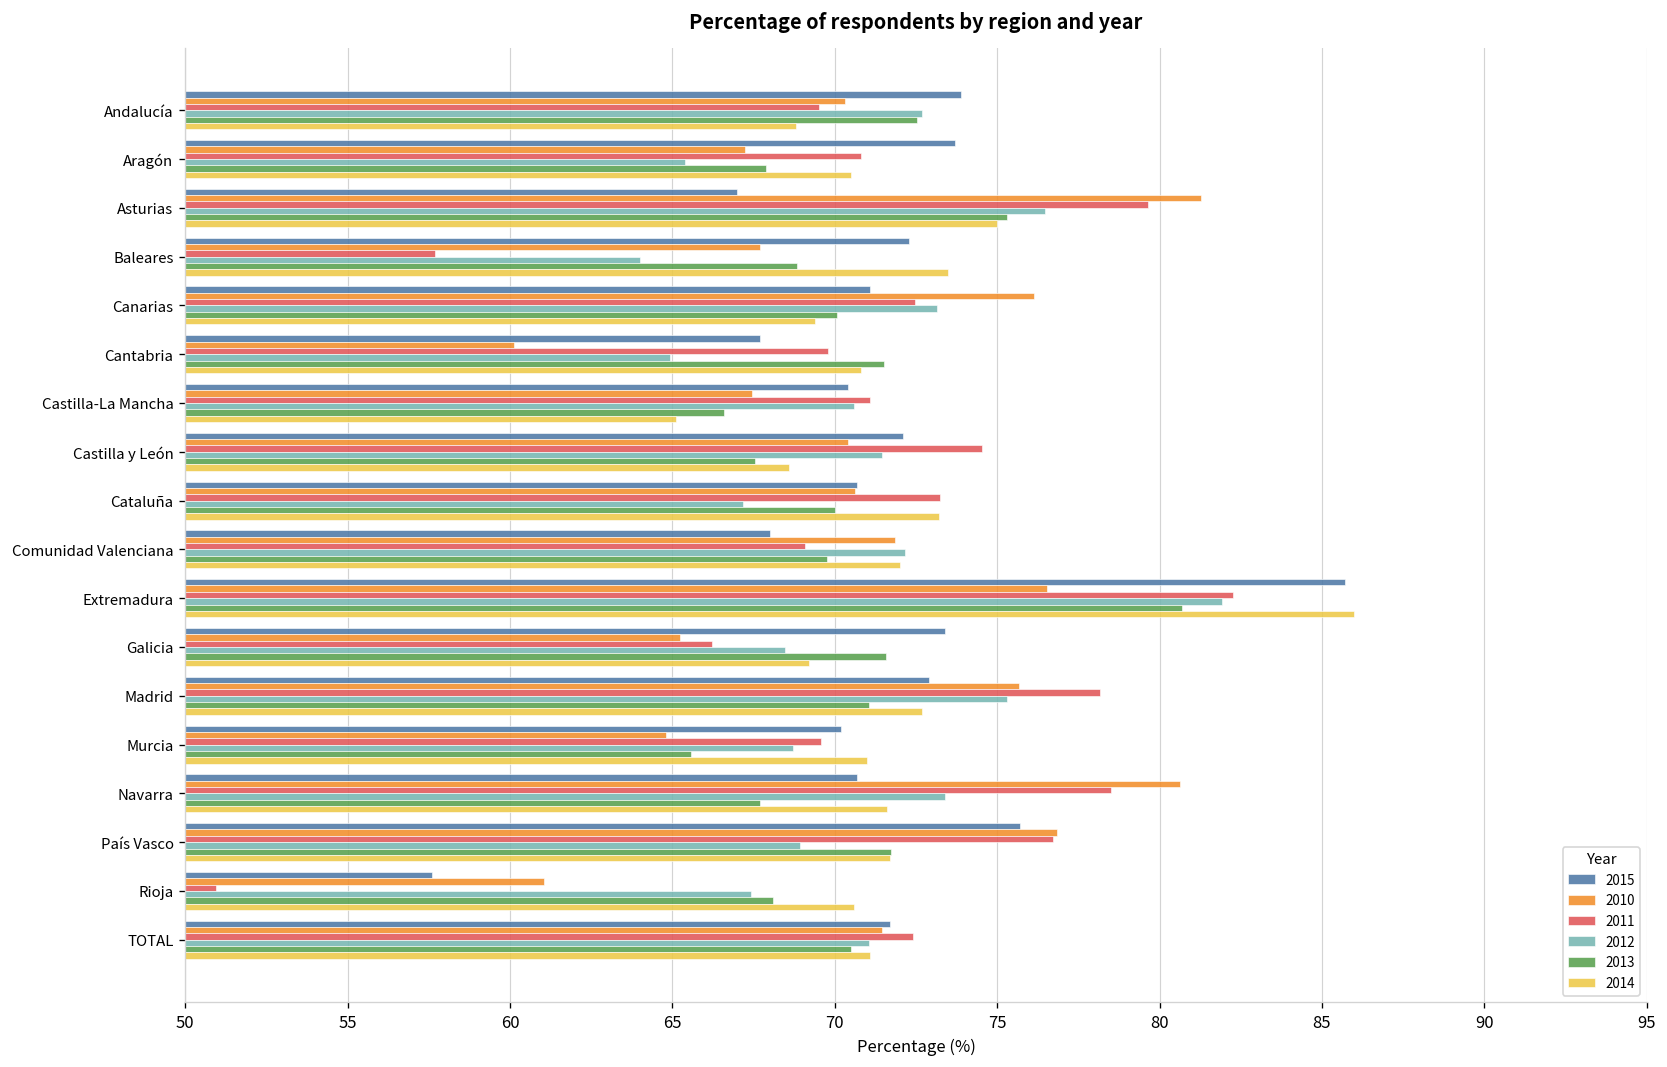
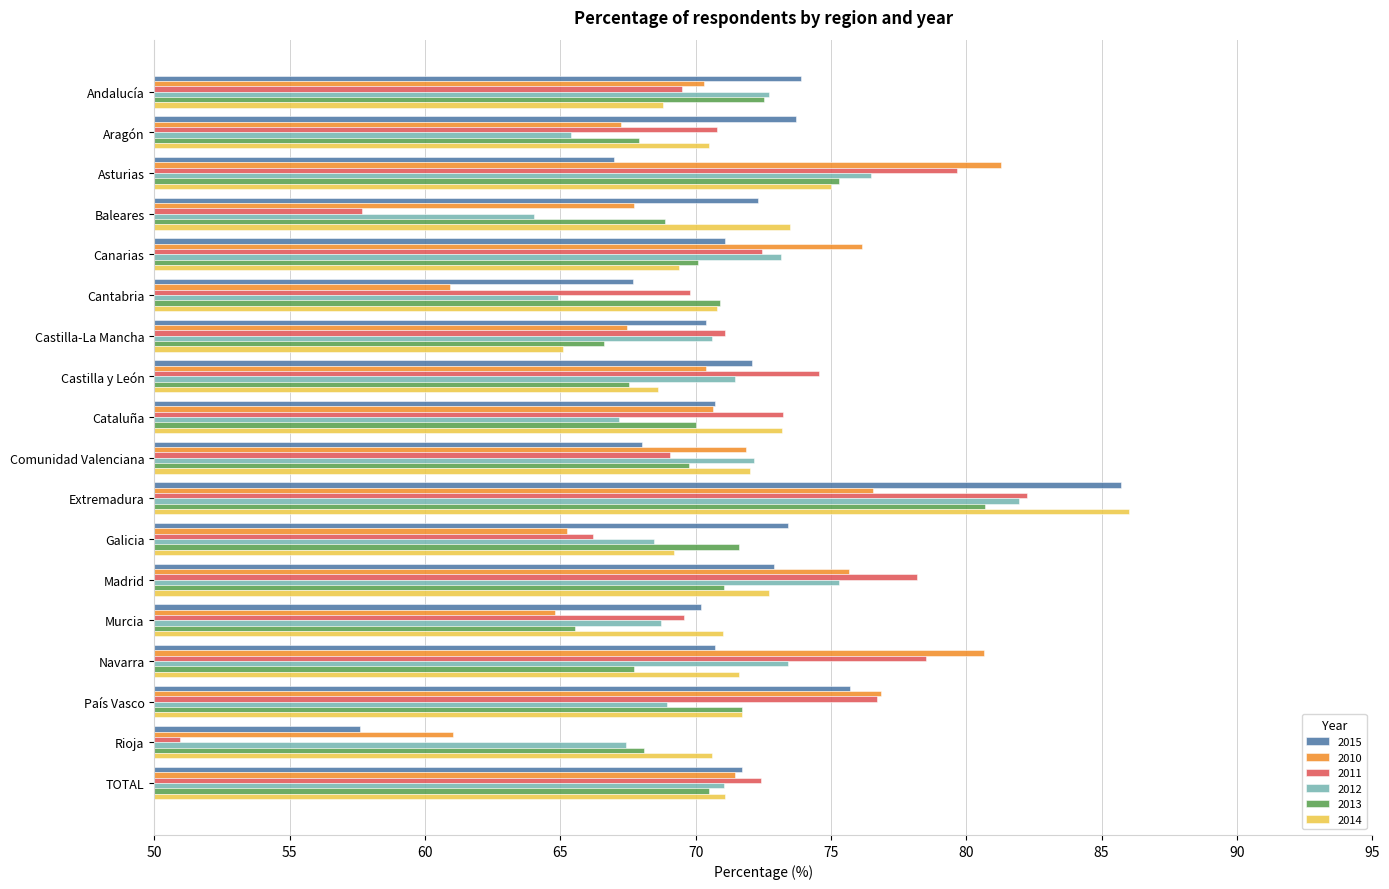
2010, Cantabria: 60.1 -> 60.9
2013, Cantabria: 71.5 -> 70.9
